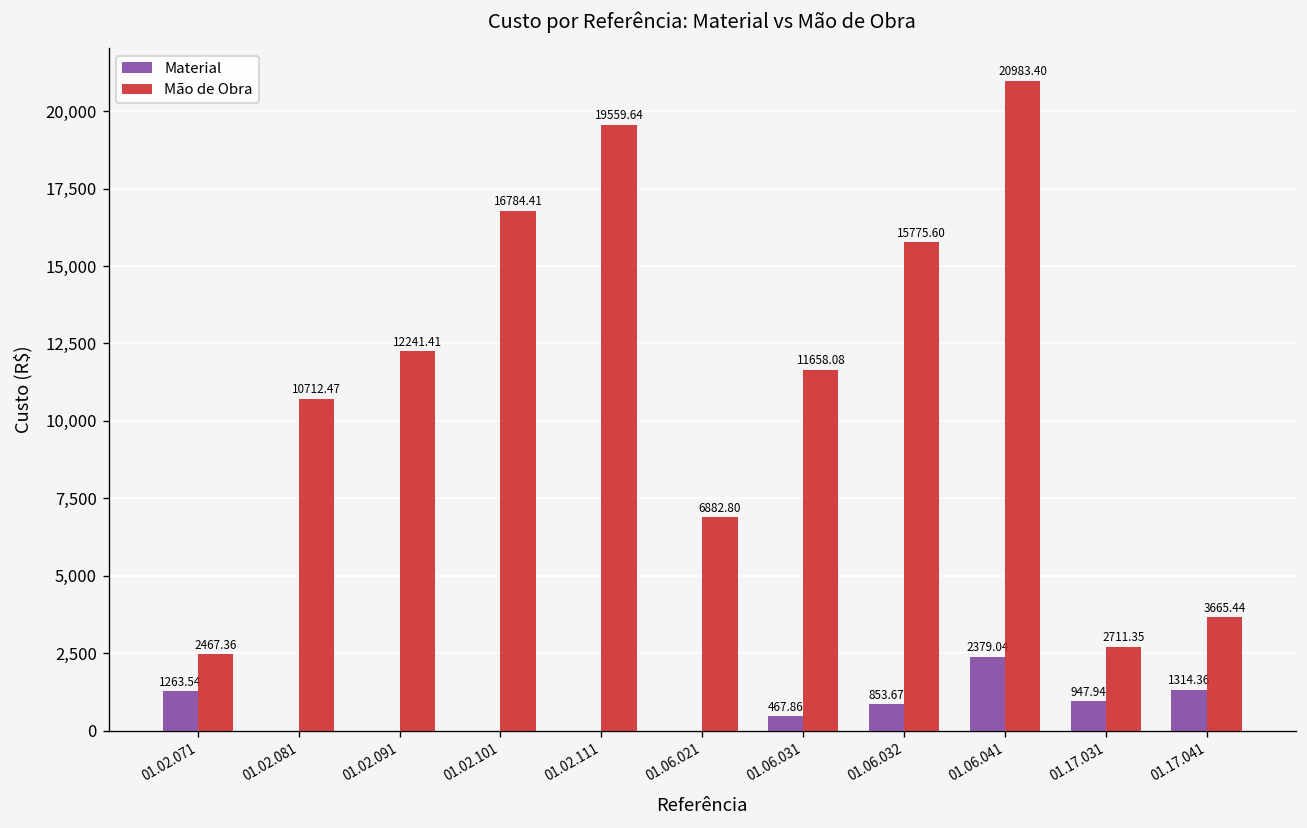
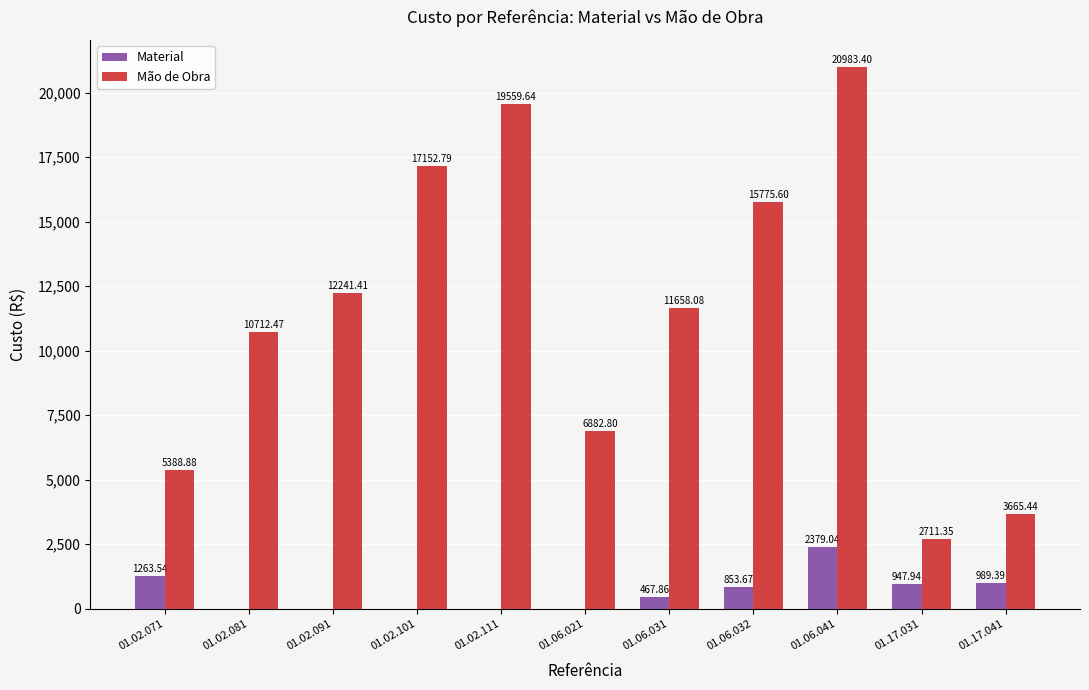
Mão de Obra, 01.02.071: 2467.36 -> 5388.88
Mão de Obra, 01.02.101: 16784.41 -> 17152.79
Material, 01.17.041: 1314.36 -> 989.39
